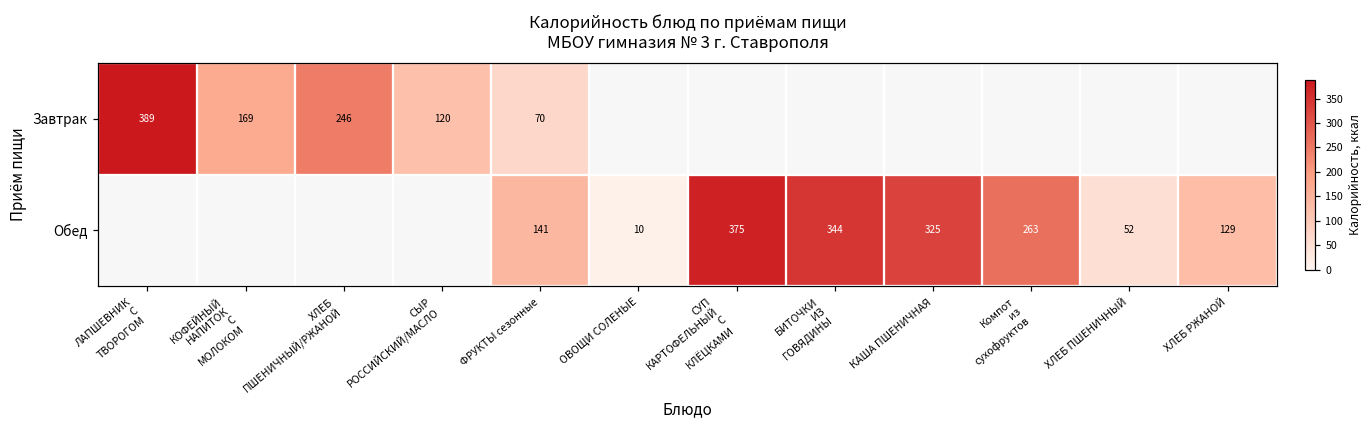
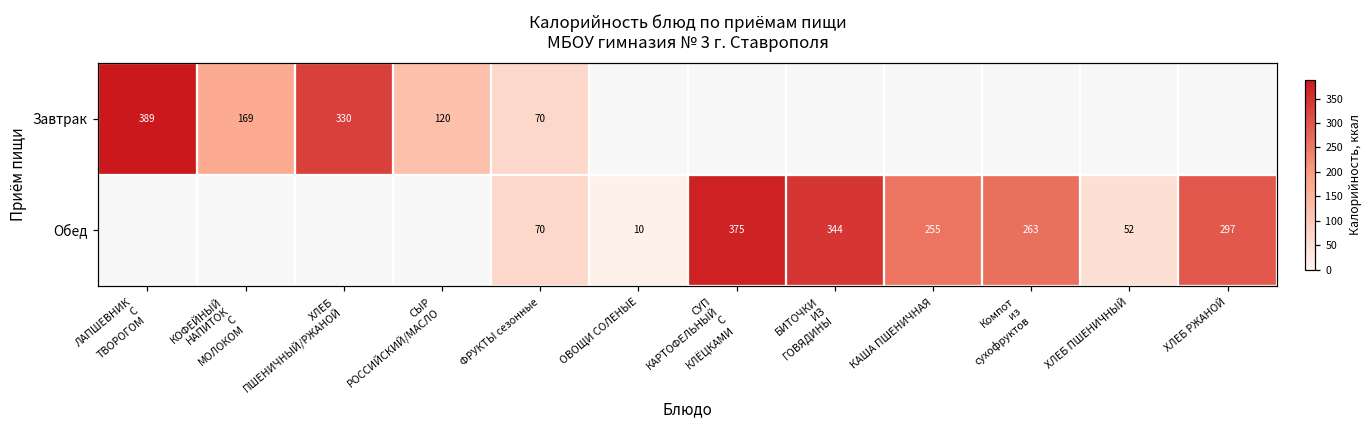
Завтрак, ХЛЕБ ПШЕНИЧНЫЙ/РЖАНОЙ: 246 -> 330
Обед, ФРУКТЫ сезонные: 141 -> 70
Обед, КАША ПШЕНИЧНАЯ: 325 -> 255
Обед, ХЛЕБ РЖАНОЙ: 129 -> 297
